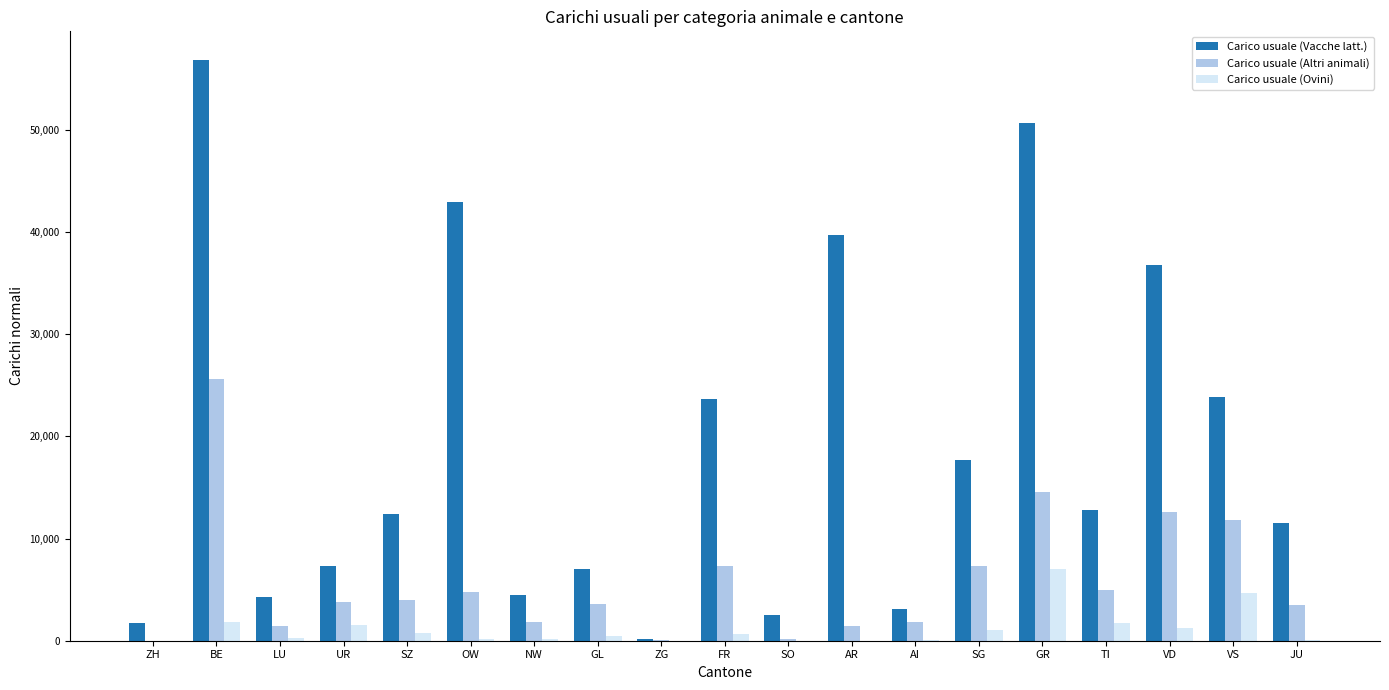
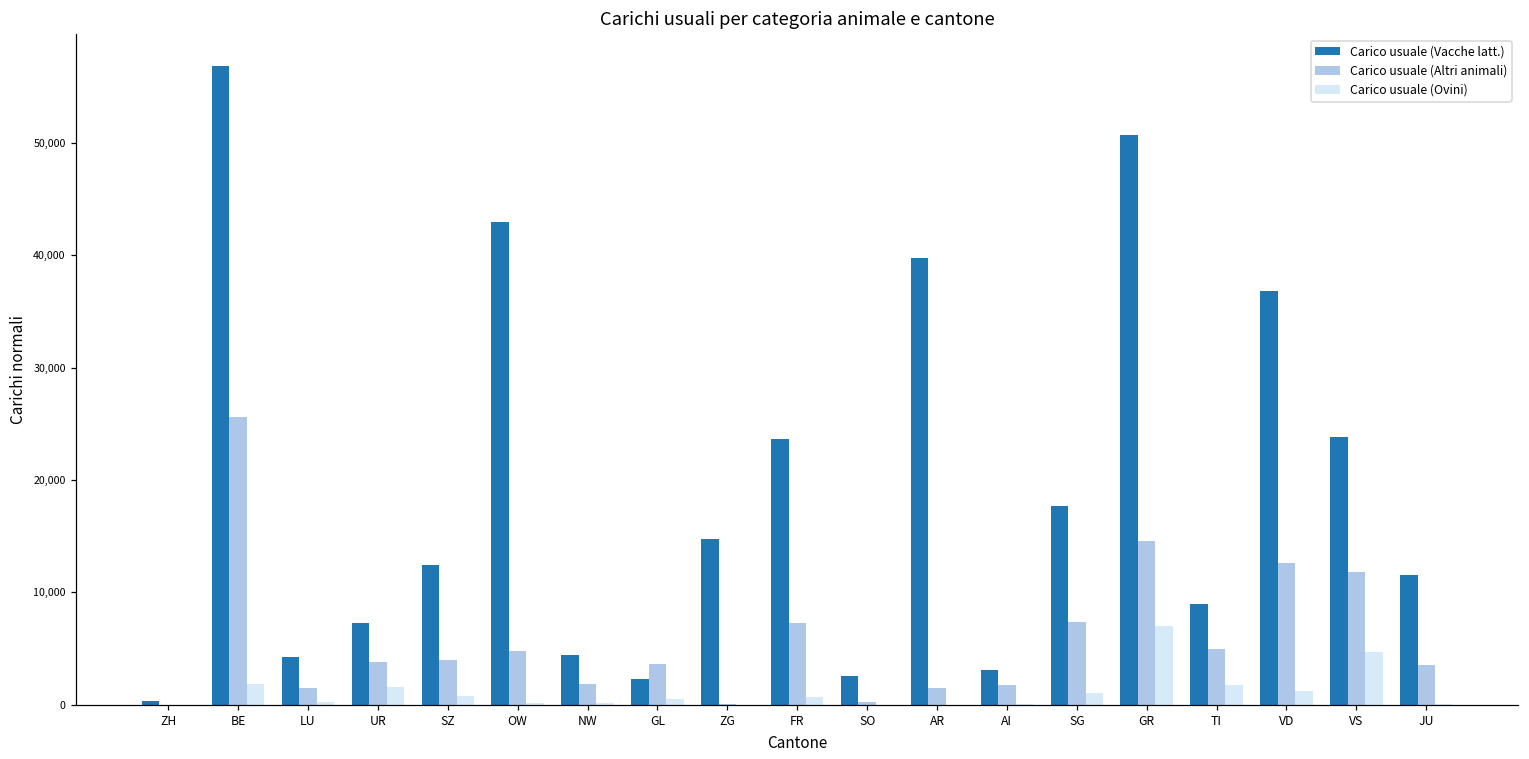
Carico usuale (Vacche latt.), ZH: 1,700 -> 300
Carico usuale (Vacche latt.), GL: 7,000 -> 2,300
Carico usuale (Vacche latt.), ZG: 200 -> 14,700
Carico usuale (Vacche latt.), TI: 12,800 -> 9,000
